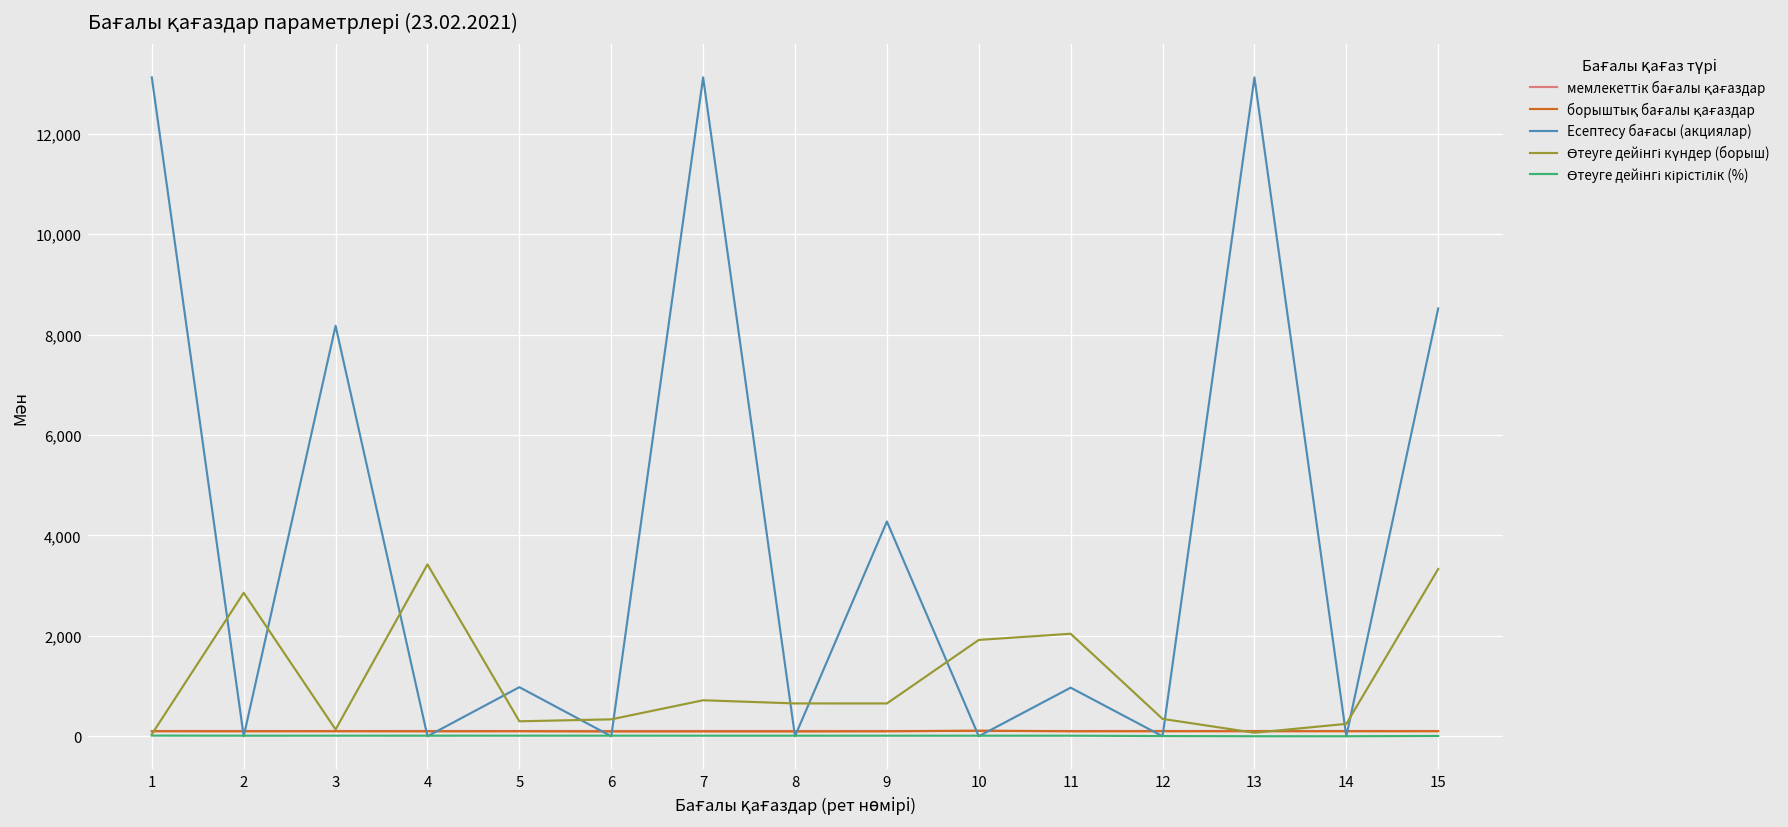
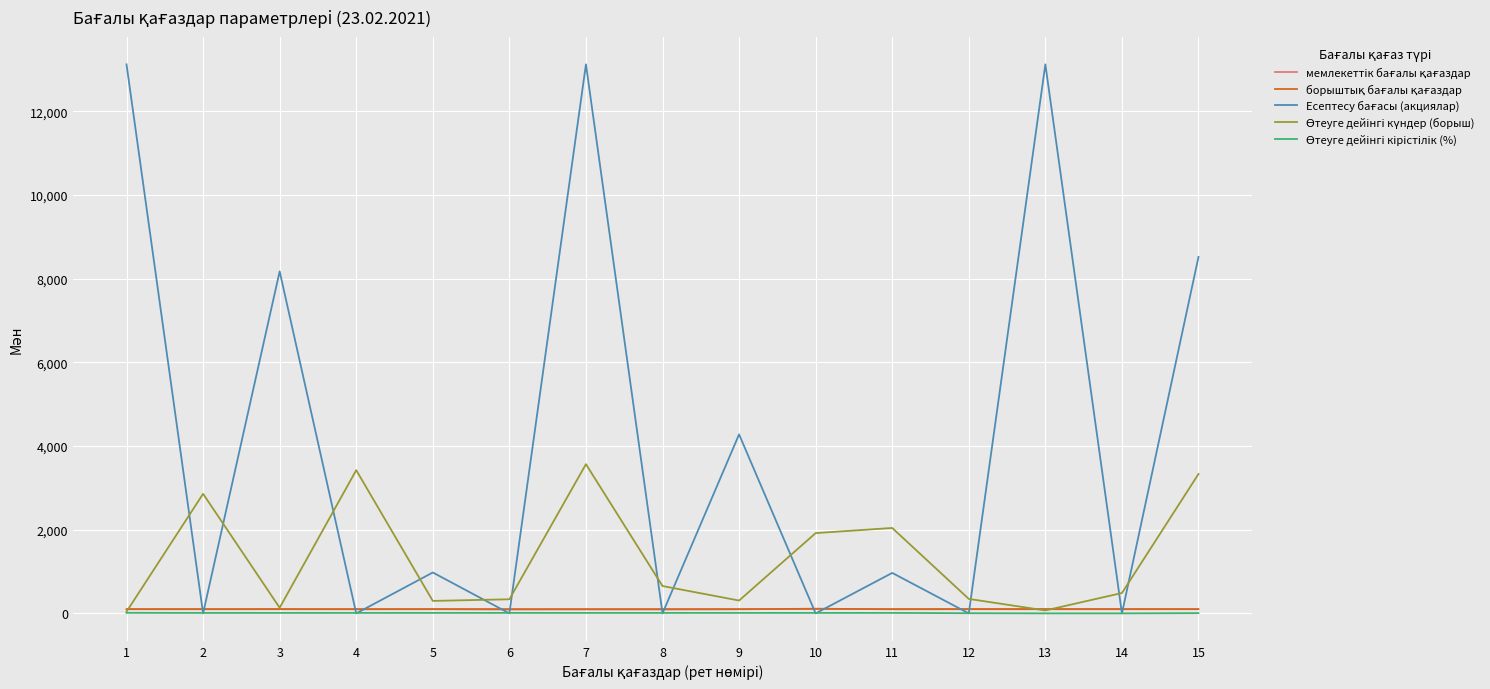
Өтеуге дейінгі күндер (борыш), 7: 700 -> 3,600
Өтеуге дейінгі күндер (борыш), 9: 700 -> 300
Өтеуге дейінгі күндер (борыш), 14: 200 -> 500
